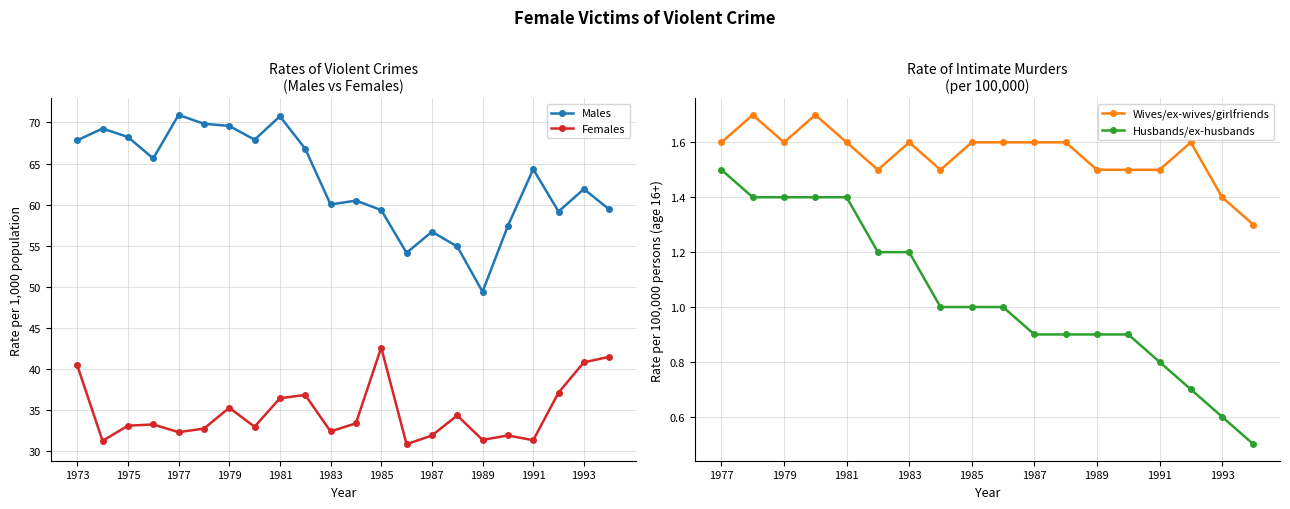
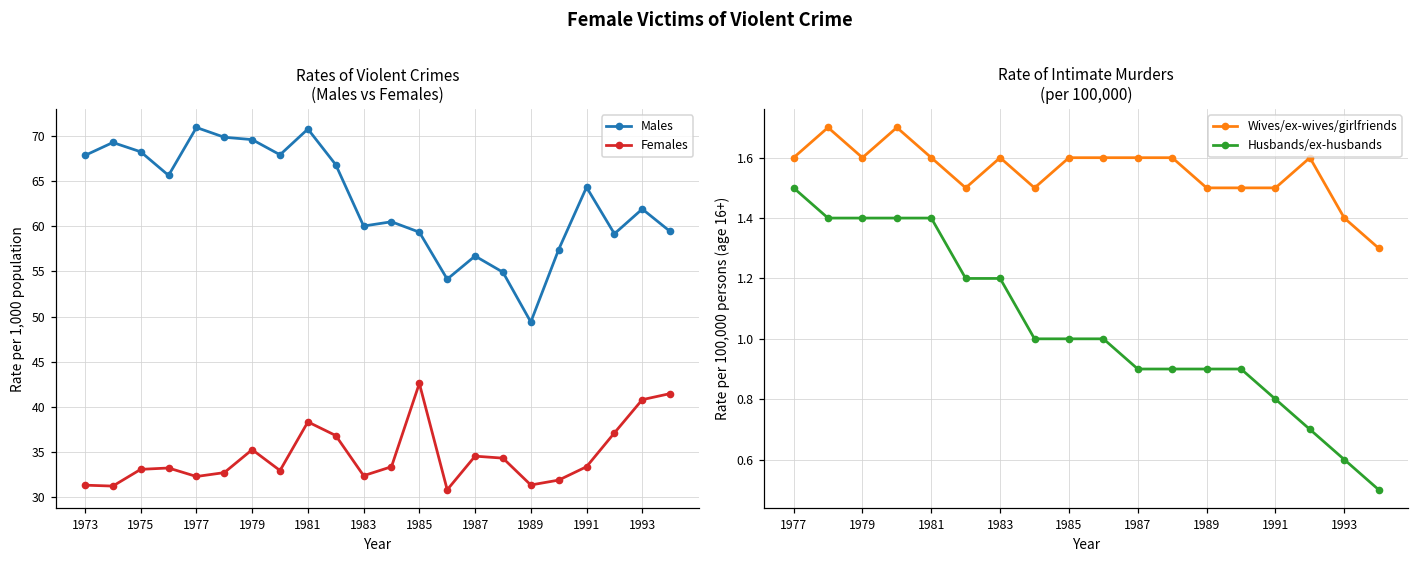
Rates of Violent Crimes (Males vs Females), Females, 1973: 40 -> 31
Rates of Violent Crimes (Males vs Females), Females, 1981: 36 -> 38
Rates of Violent Crimes (Males vs Females), Females, 1987: 32 -> 35
Rates of Violent Crimes (Males vs Females), Females, 1991: 31 -> 33
